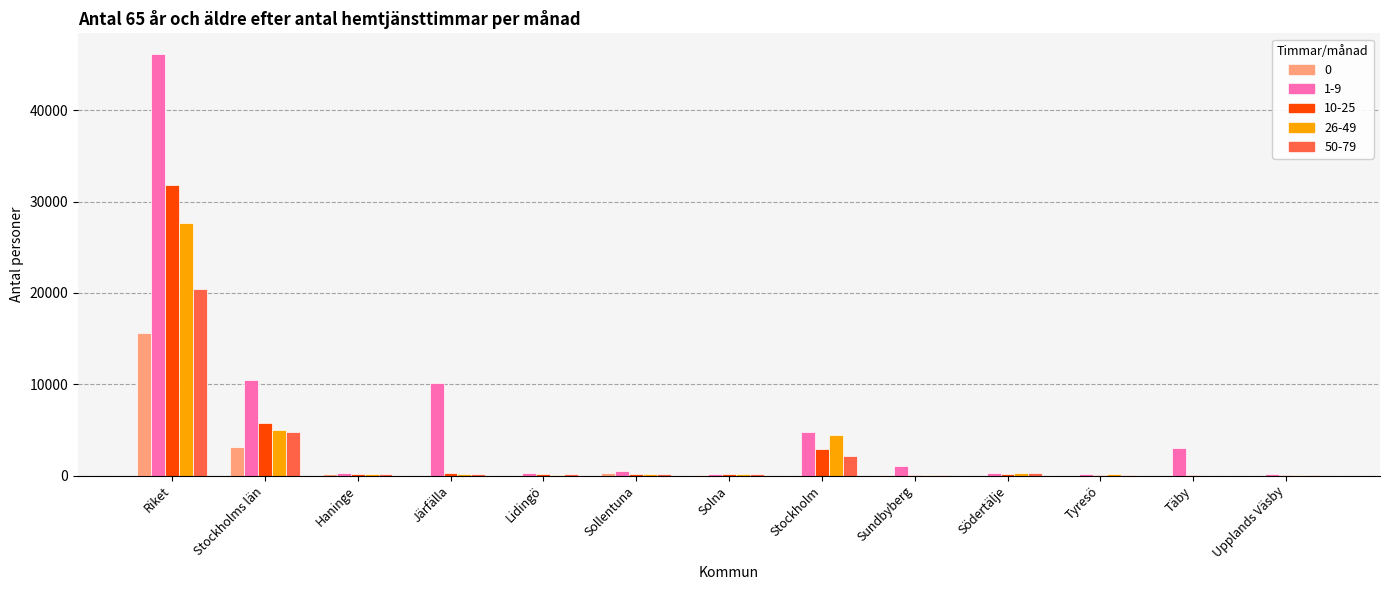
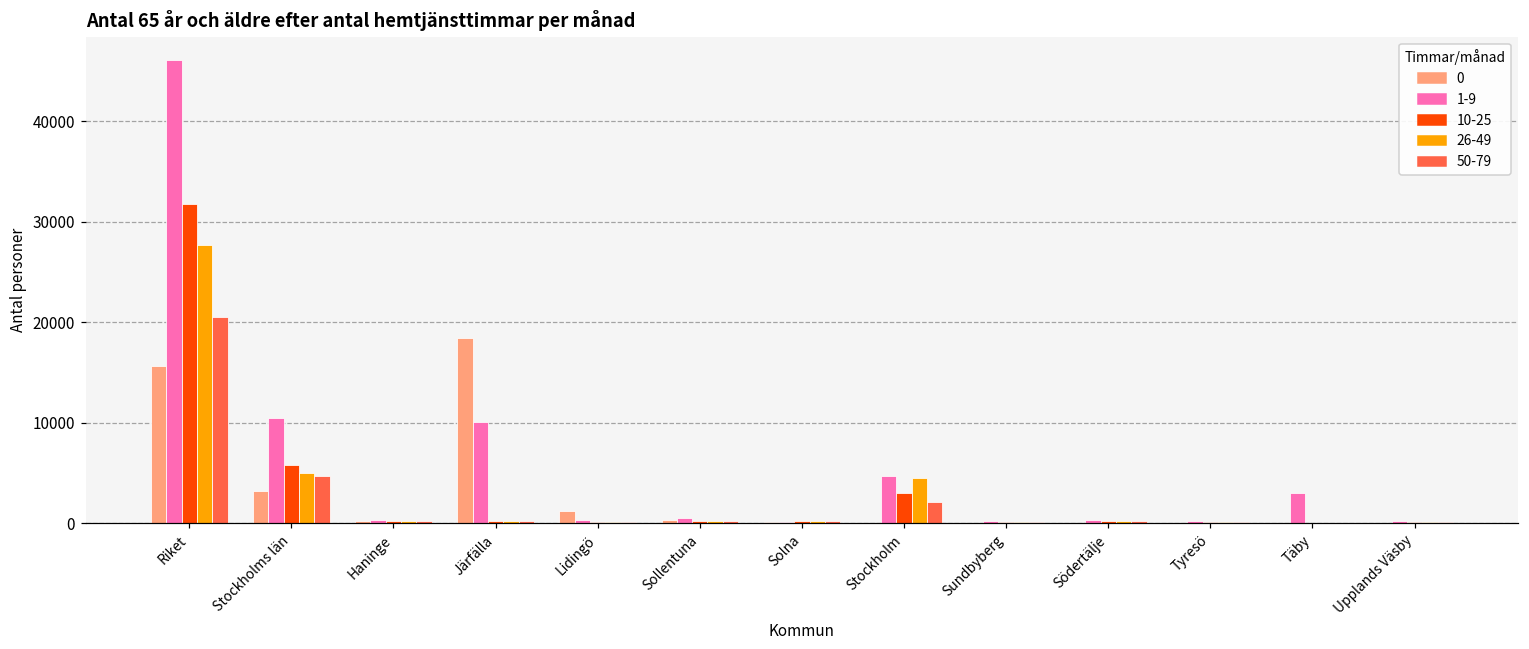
0, Järfälla: 0 -> 18000
0, Lidingö: 0 -> 1000
1-9, Sundbyberg: 1000 -> 0
